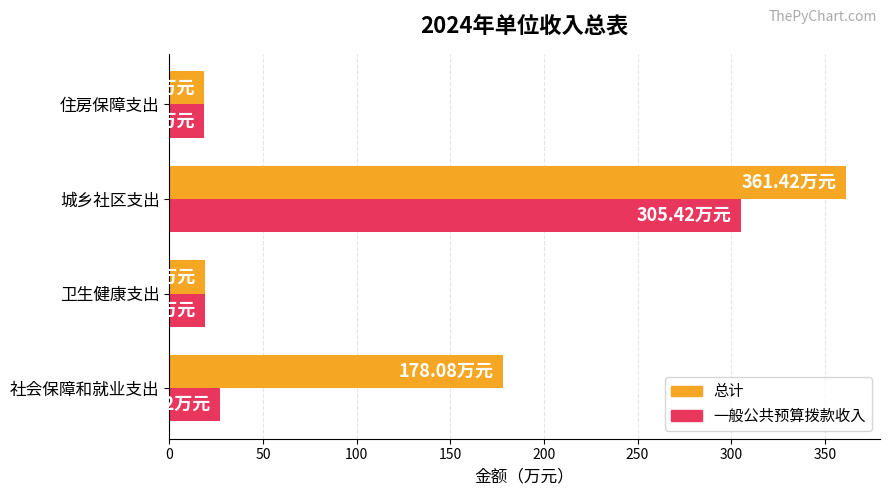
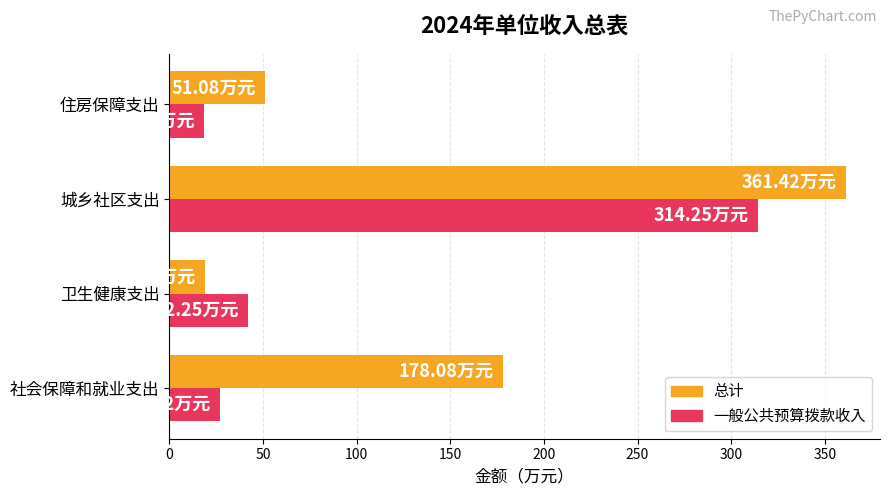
总计, 住房保障支出: 19 -> 51
一般公共预算拨款收入, 城乡社区支出: 305.42 -> 314.25
一般公共预算拨款收入, 卫生健康支出: 19 -> 42
